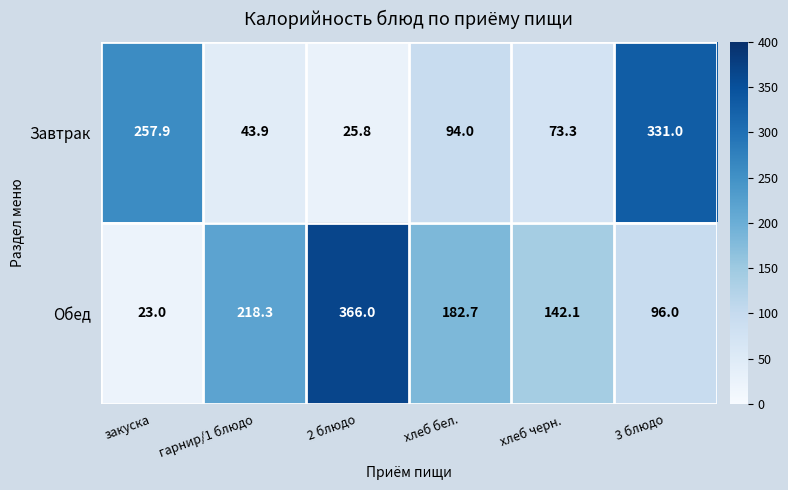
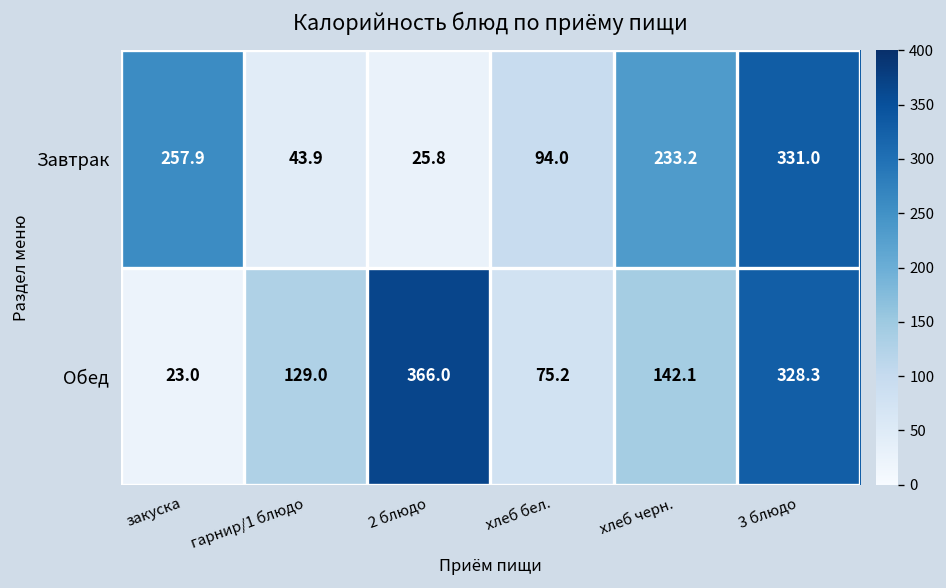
Завтрак, хлеб черн.: 73.3 -> 233.2
Обед, гарнир/1 блюдо: 218.3 -> 129.0
Обед, хлеб бел.: 182.7 -> 75.2
Обед, 3 блюдо: 96.0 -> 328.3
